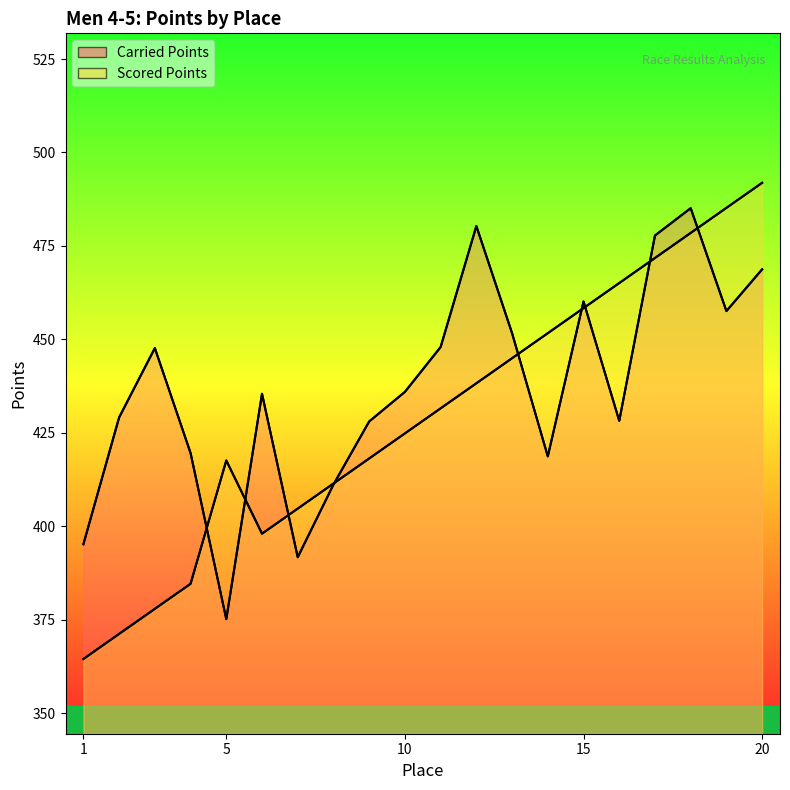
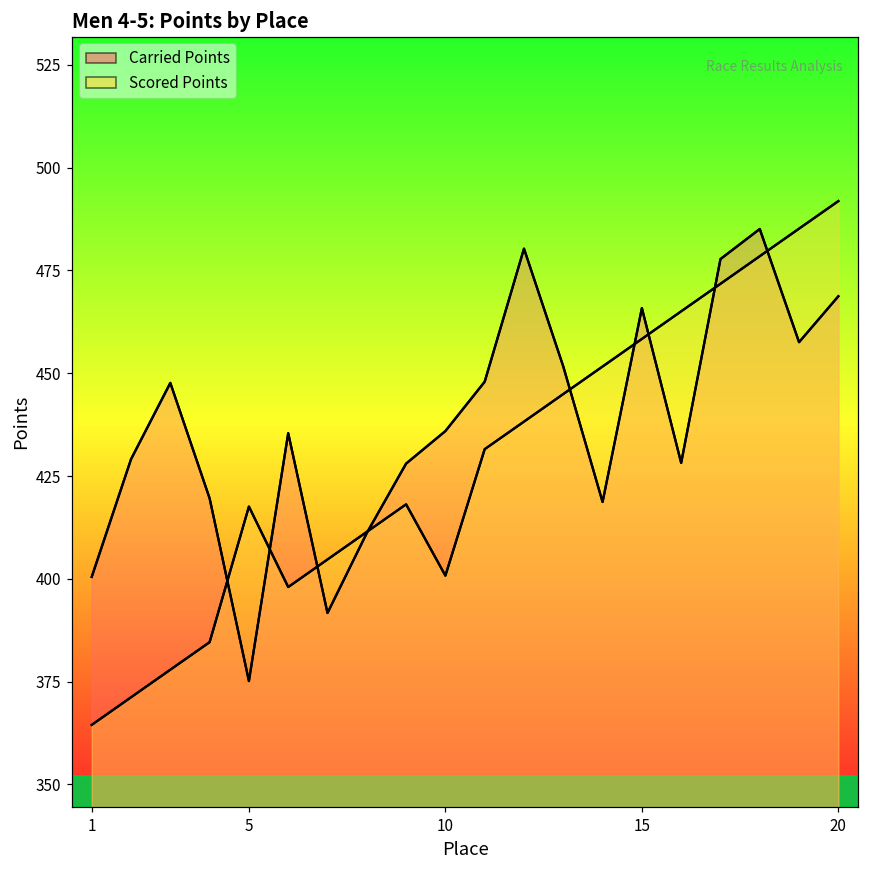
Carried Points, 1: 395 -> 400
Scored Points, 10: 425 -> 401
Carried Points, 15: 460 -> 466
